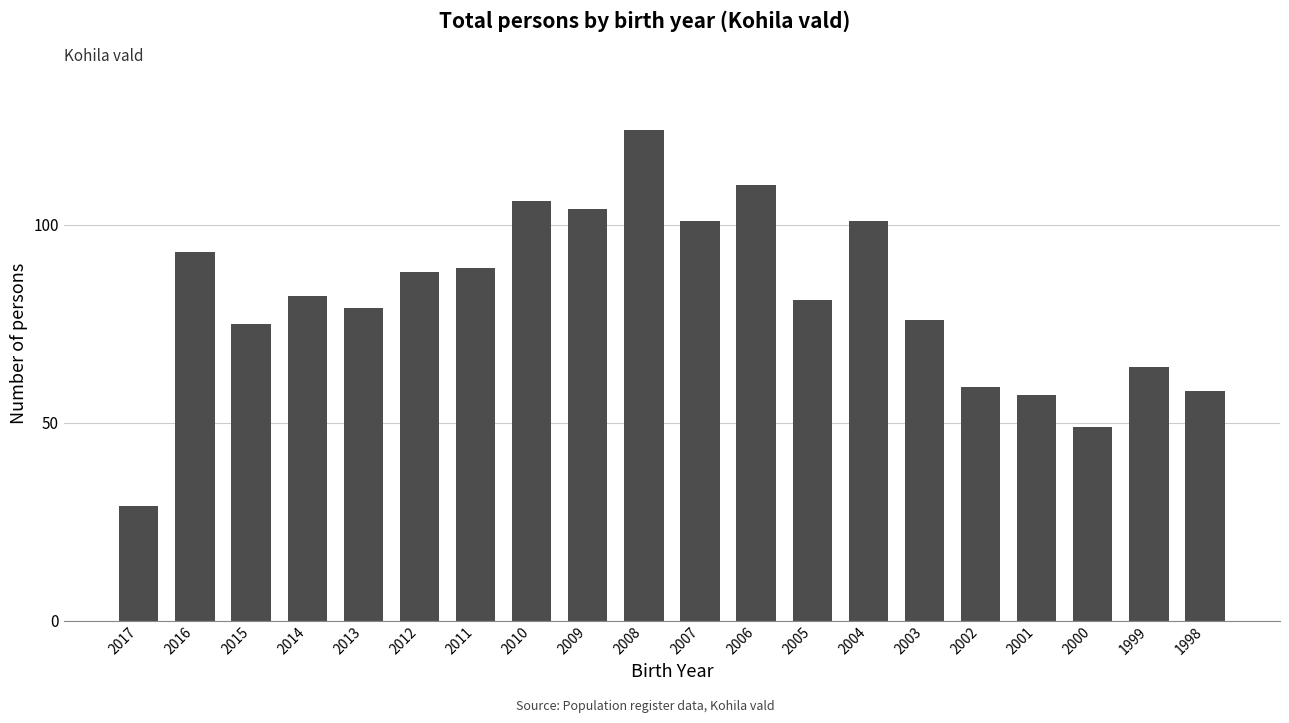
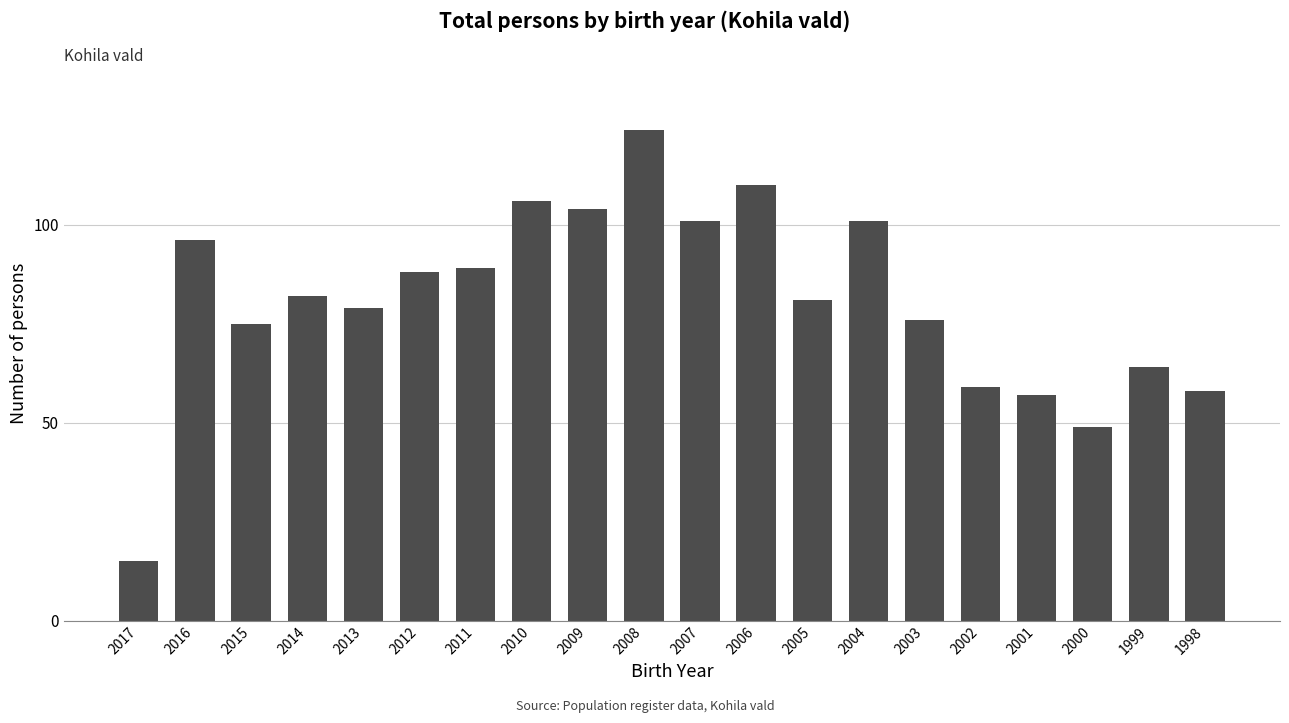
2017: 29 -> 15
2016: 93 -> 96
